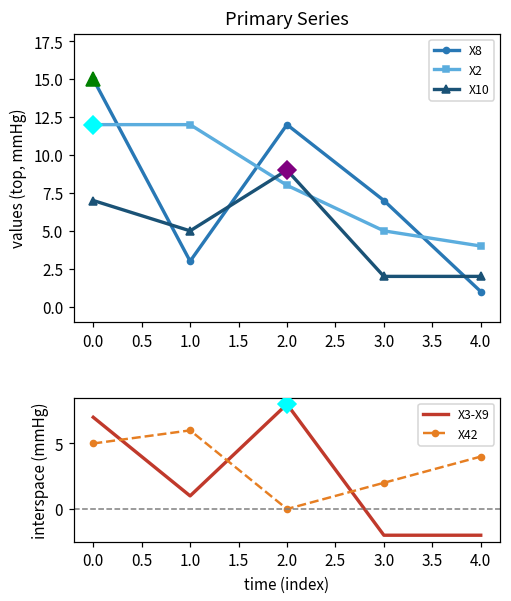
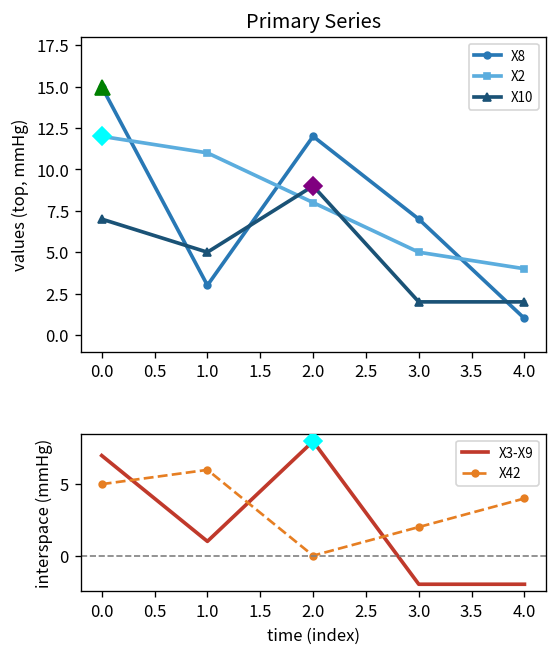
Primary Series, X2, 1.0: 12 -> 11
